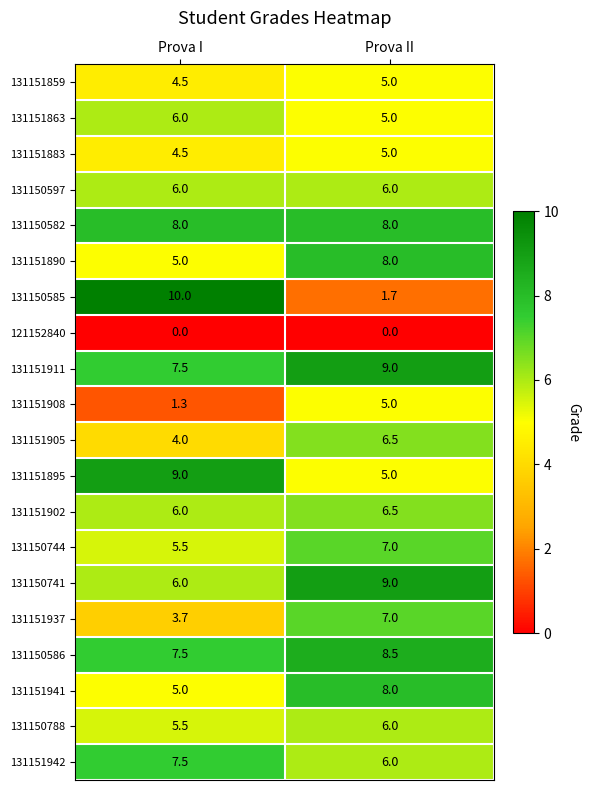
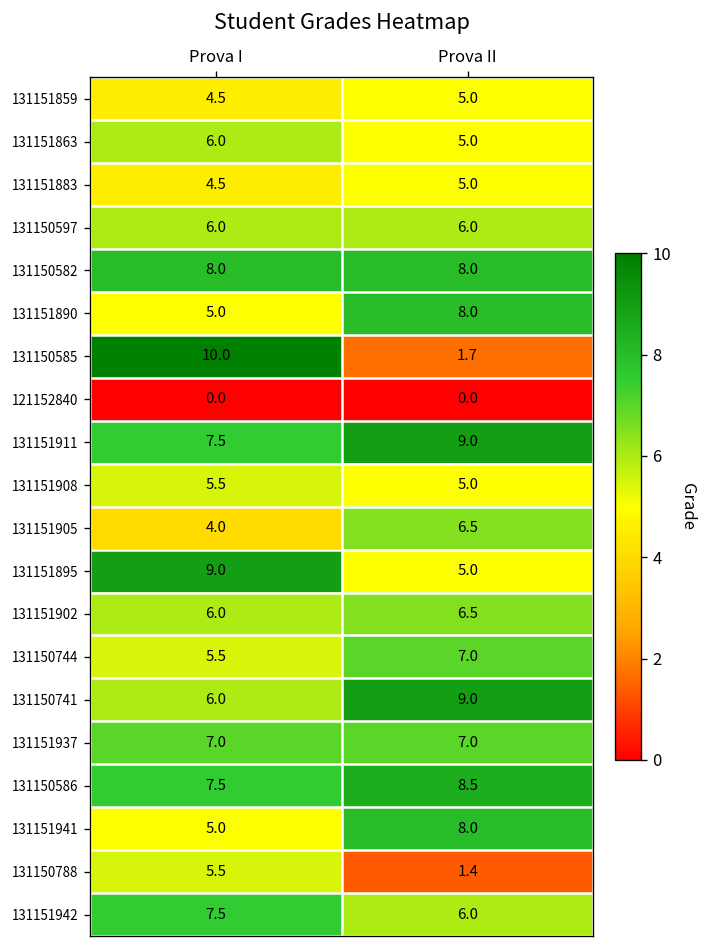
131151908, Prova I: 1.3 -> 5.5
131151937, Prova I: 3.7 -> 7.0
131150788, Prova II: 6.0 -> 1.4
